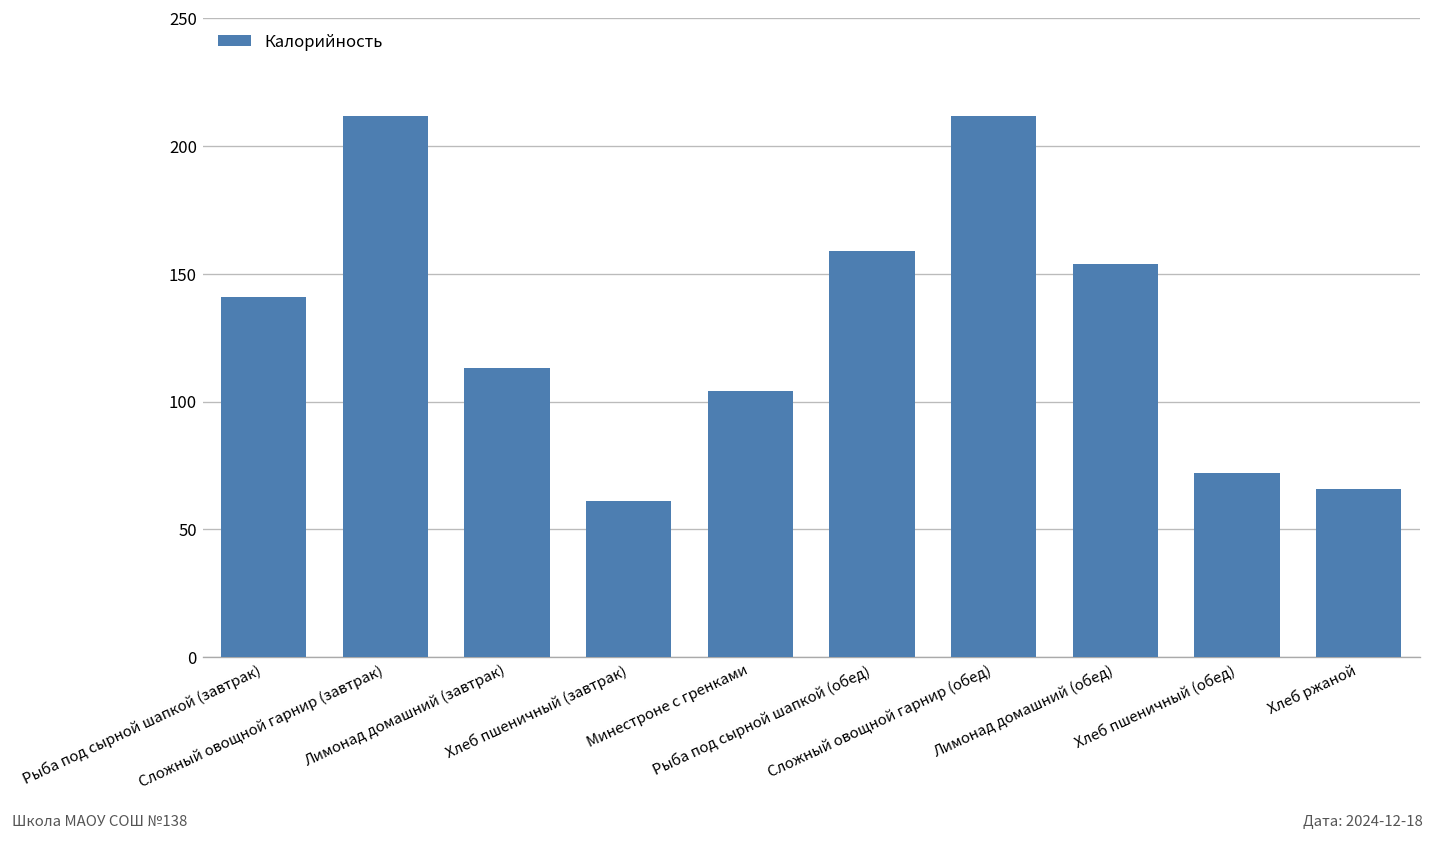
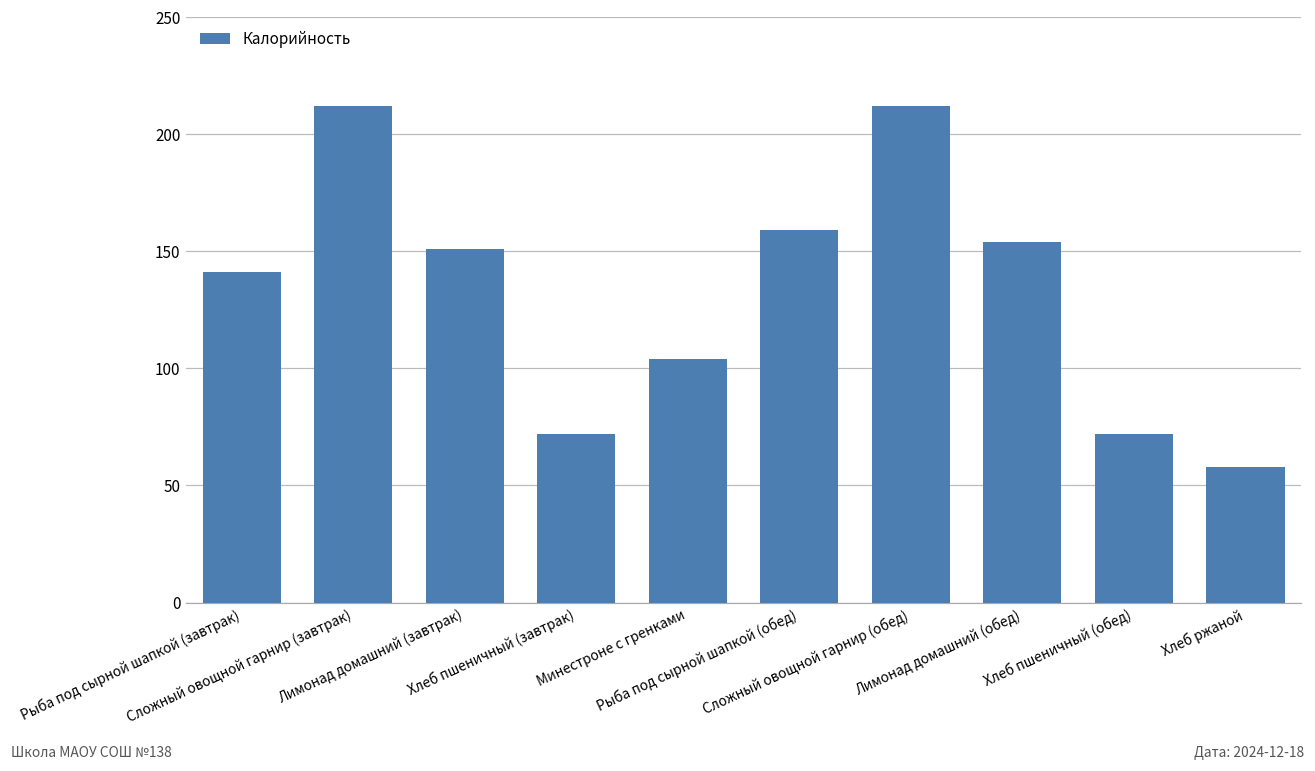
Лимонад домашний (завтрак): 113 -> 151
Хлеб пшеничный (завтрак): 61 -> 72
Хлеб ржаной: 66 -> 58
